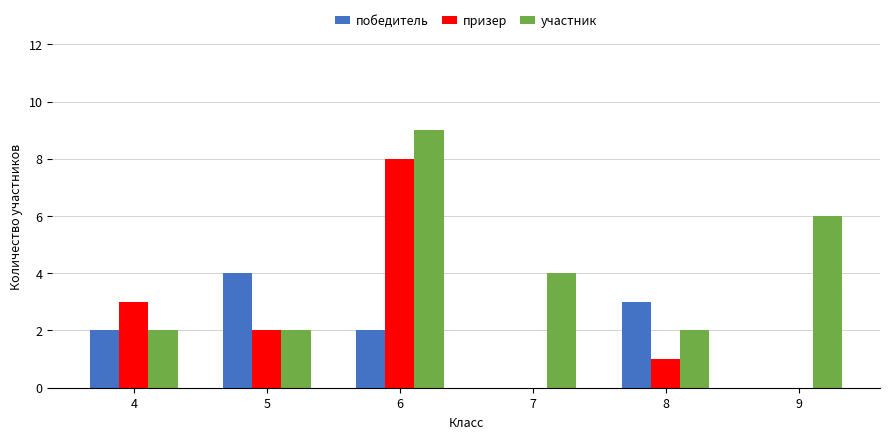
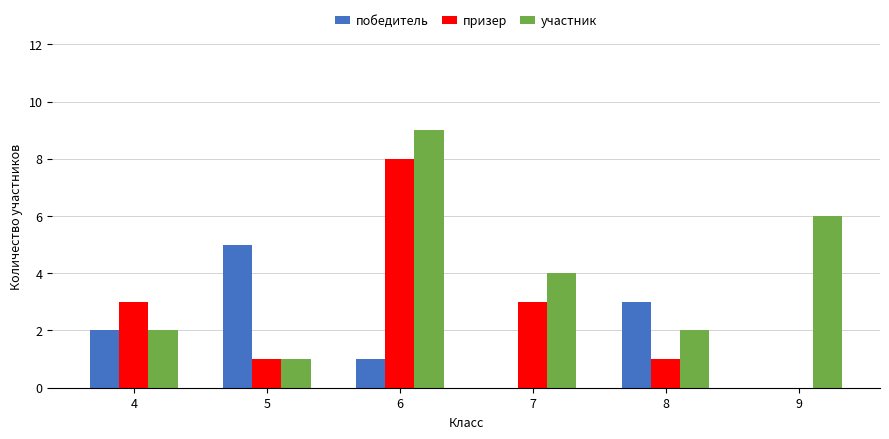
победитель, 5: 4 -> 5
призер, 5: 2 -> 1
участник, 5: 2 -> 1
победитель, 6: 2 -> 1
призер, 7: 0 -> 3
